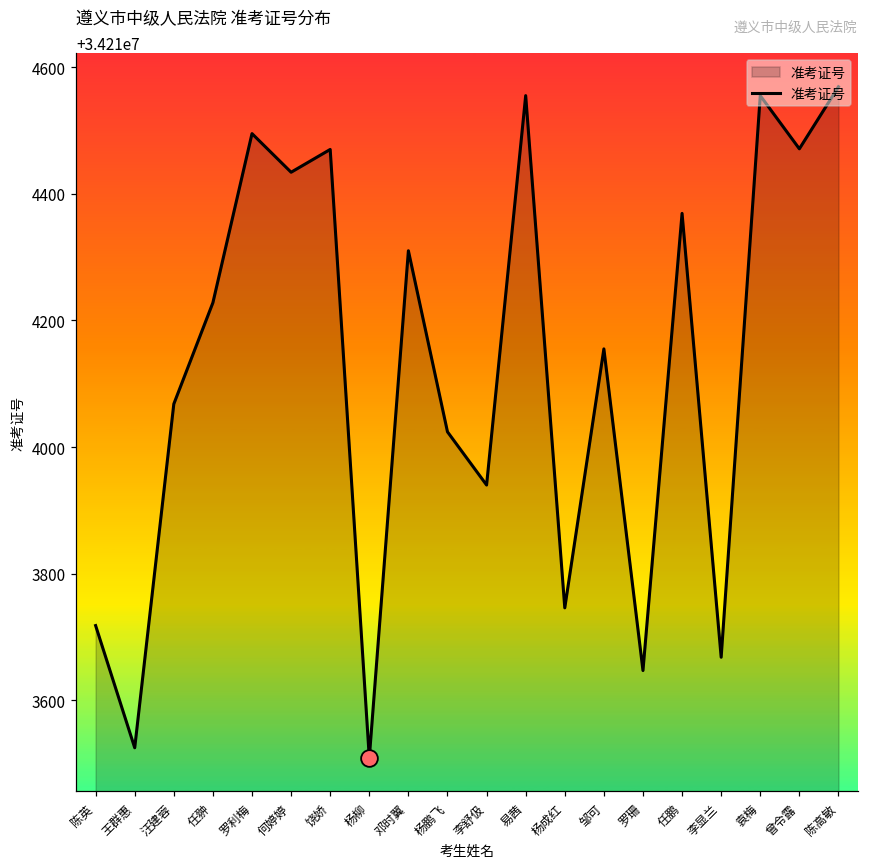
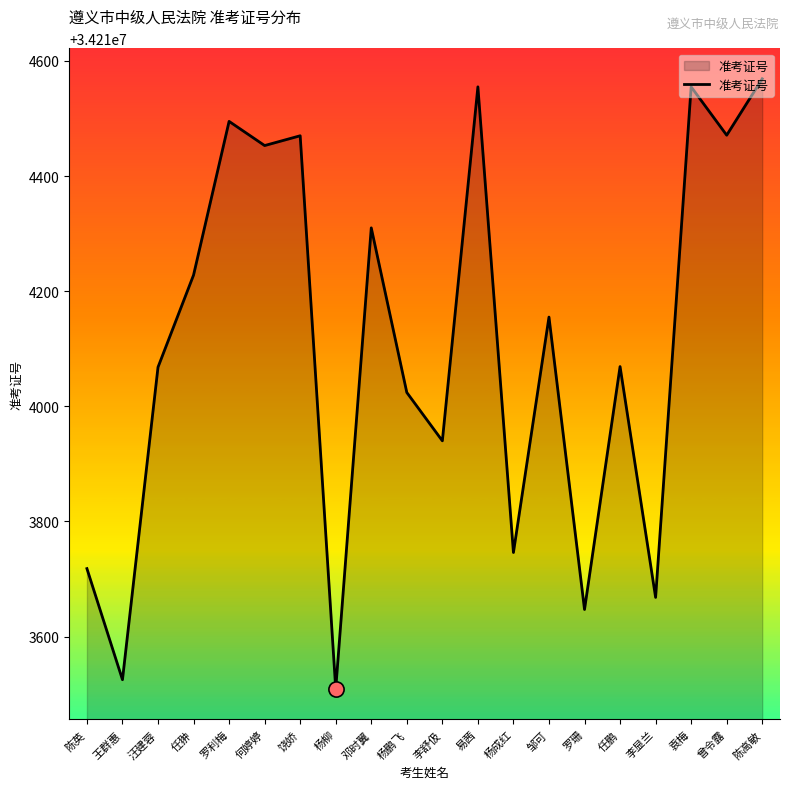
准考证号, 何婷婷: 34214430 -> 34214450
准考证号, 任鹏: 34214370 -> 34214070
